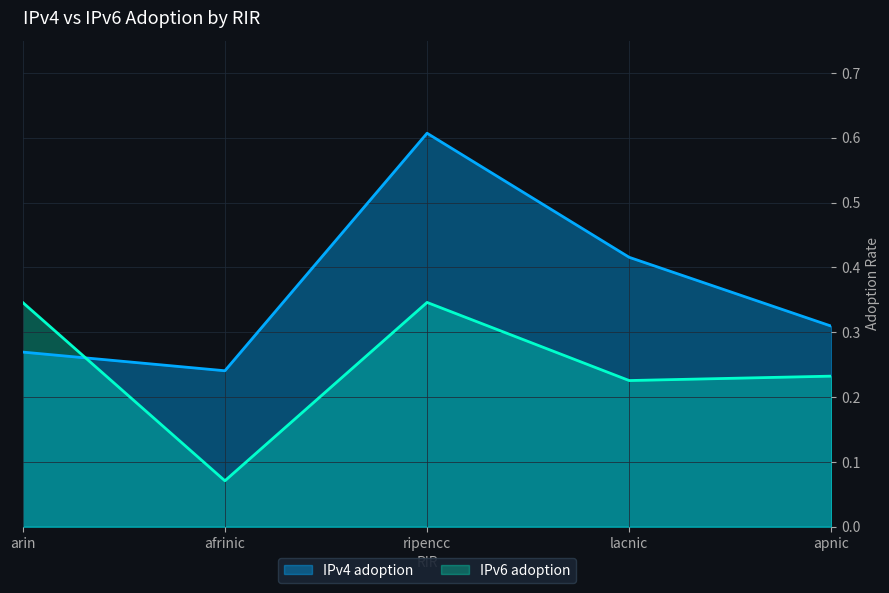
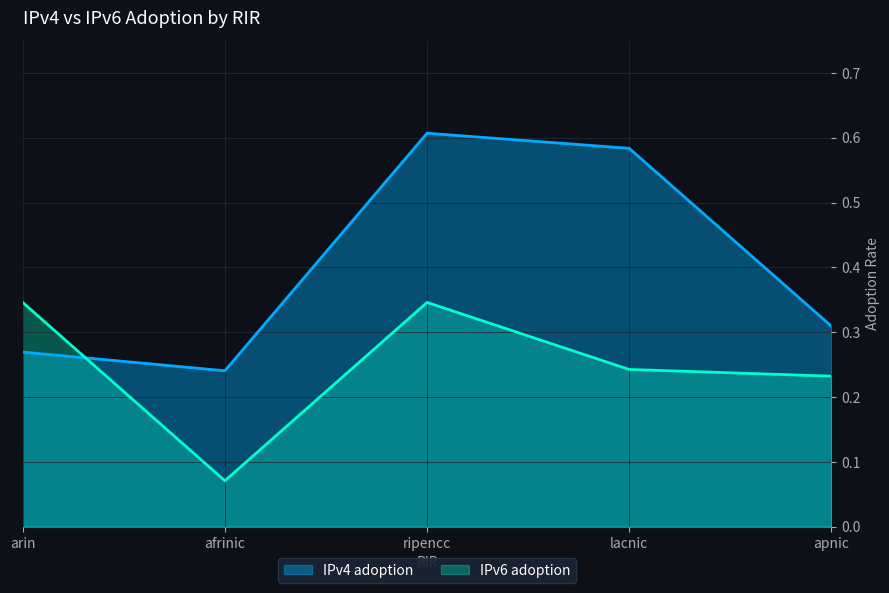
IPv4 adoption, lacnic: 0.42 -> 0.58
IPv6 adoption, lacnic: 0.23 -> 0.24
